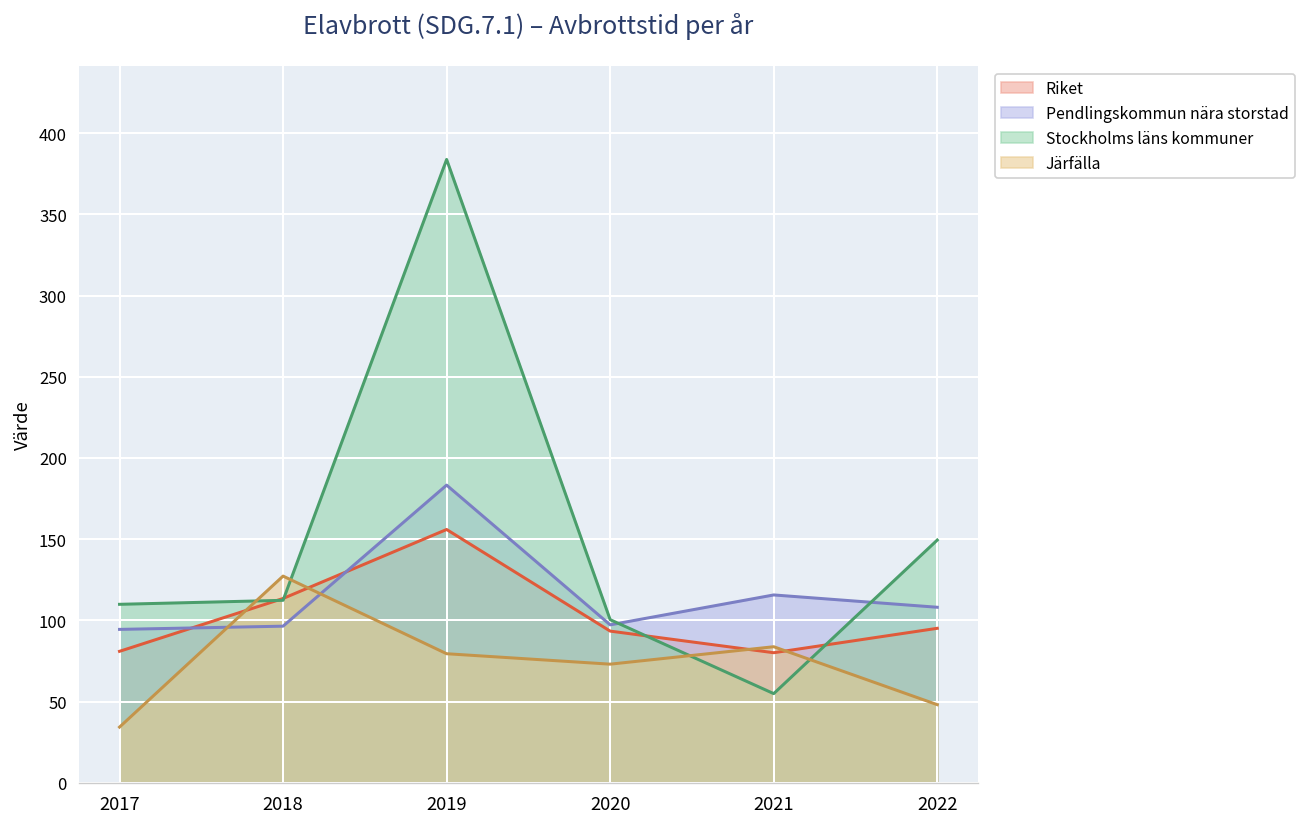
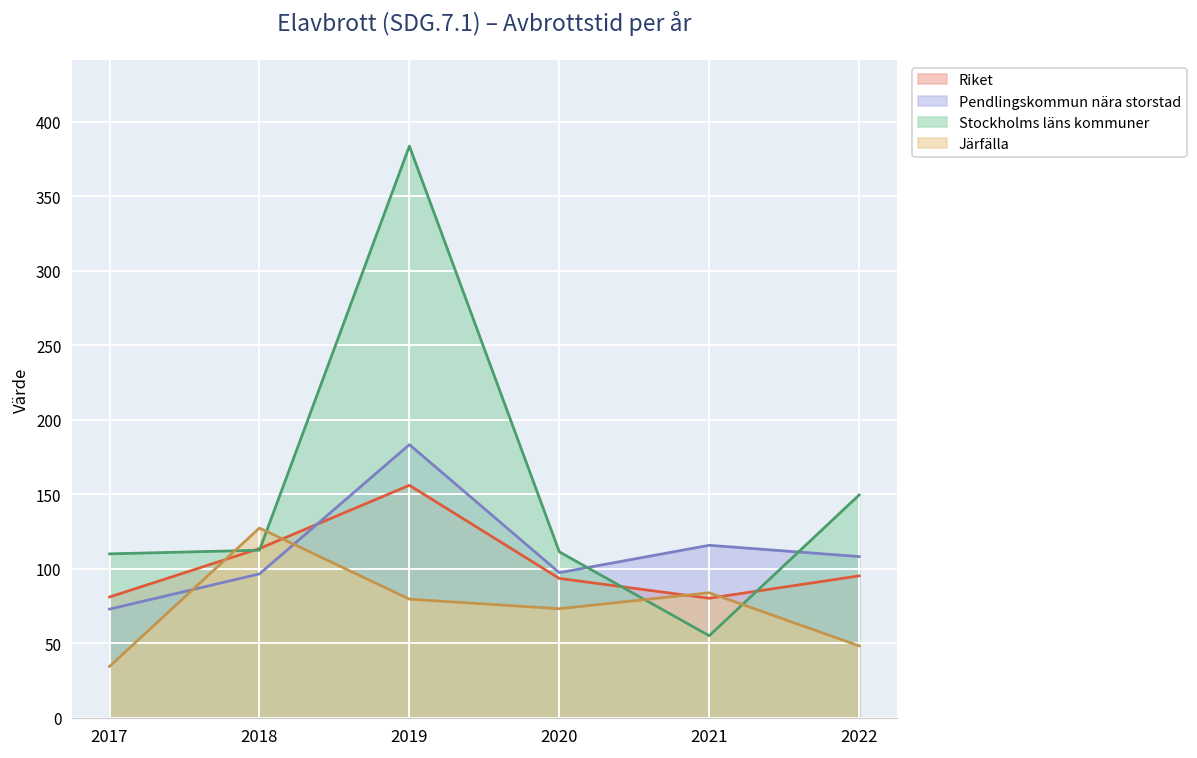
Pendlingskommun nära storstad, 2017: 95 -> 73
Stockholms läns kommuner, 2020: 100 -> 111
